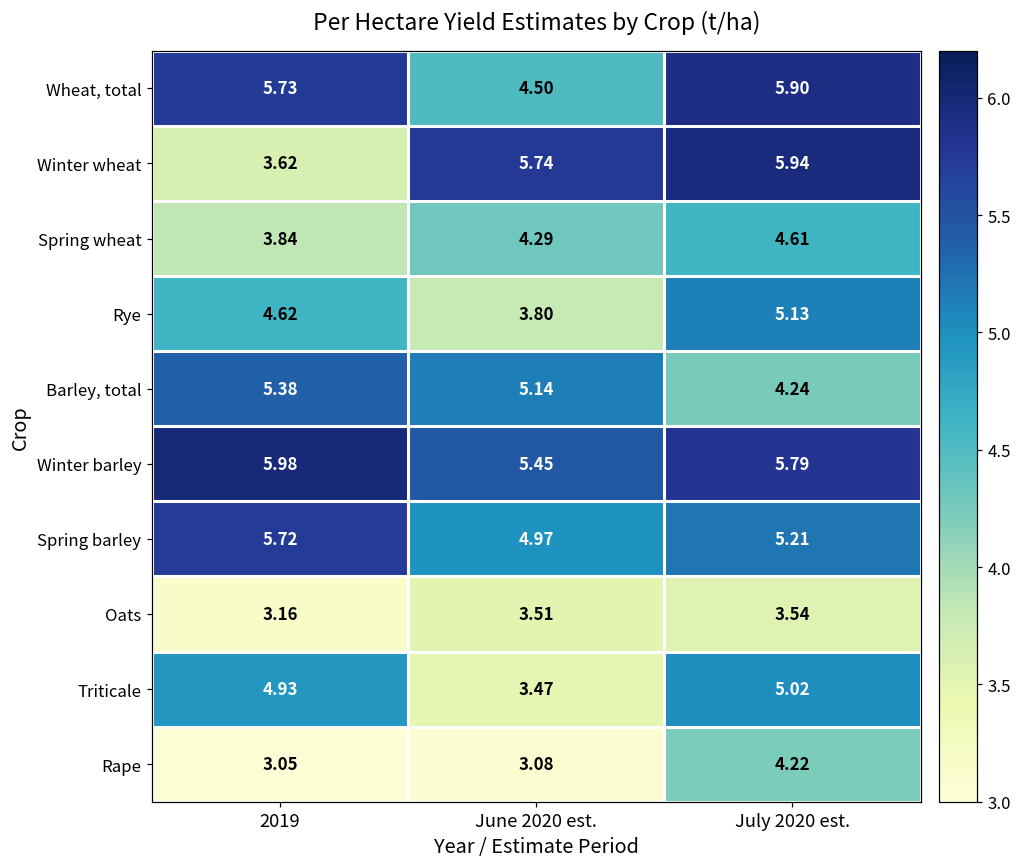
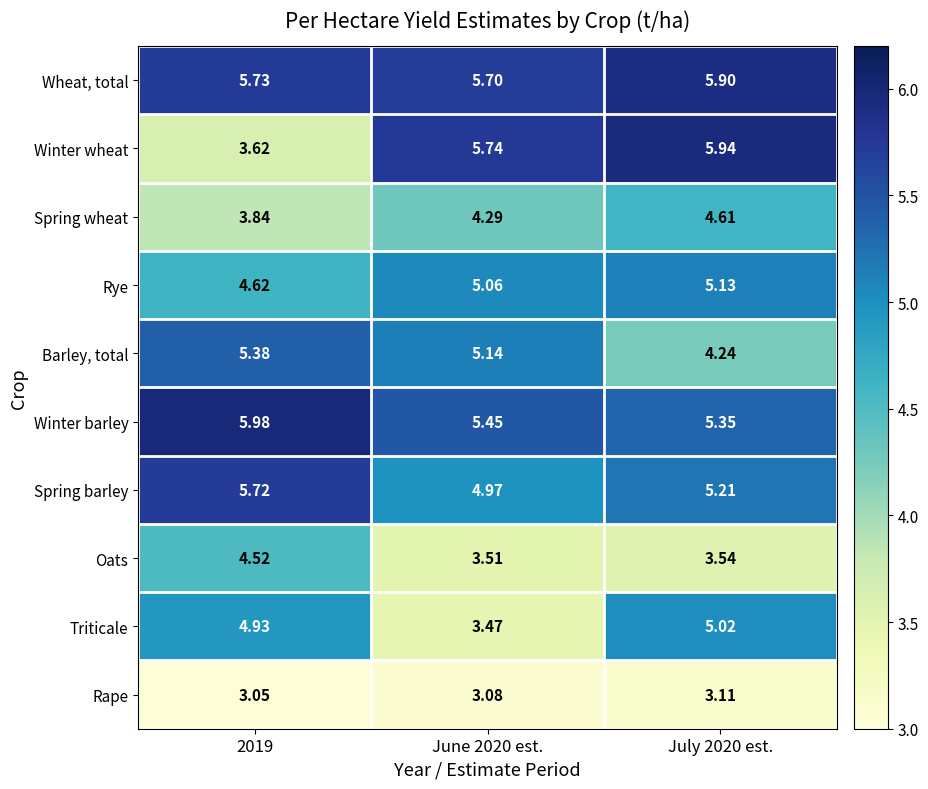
Wheat, total, June 2020 est.: 4.50 -> 5.70
Rye, June 2020 est.: 3.80 -> 5.06
Winter barley, July 2020 est.: 5.79 -> 5.35
Oats, 2019: 3.16 -> 4.52
Rape, July 2020 est.: 4.22 -> 3.11
